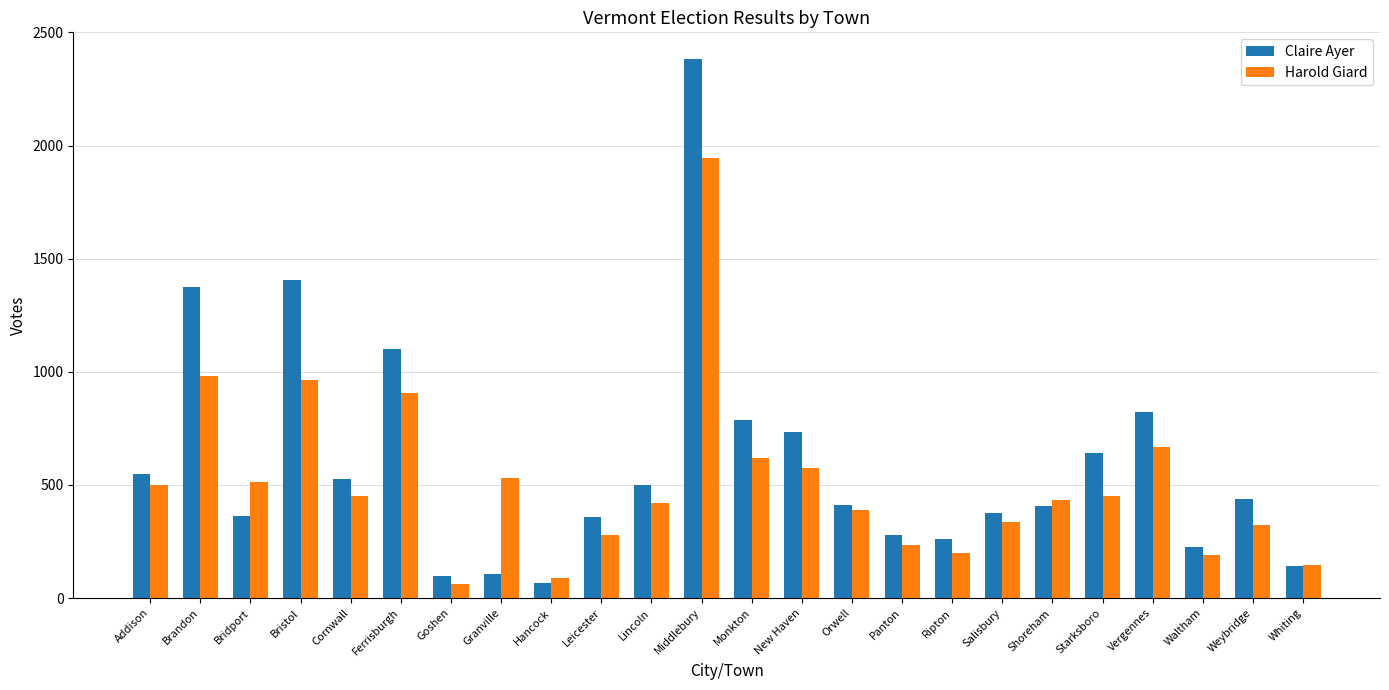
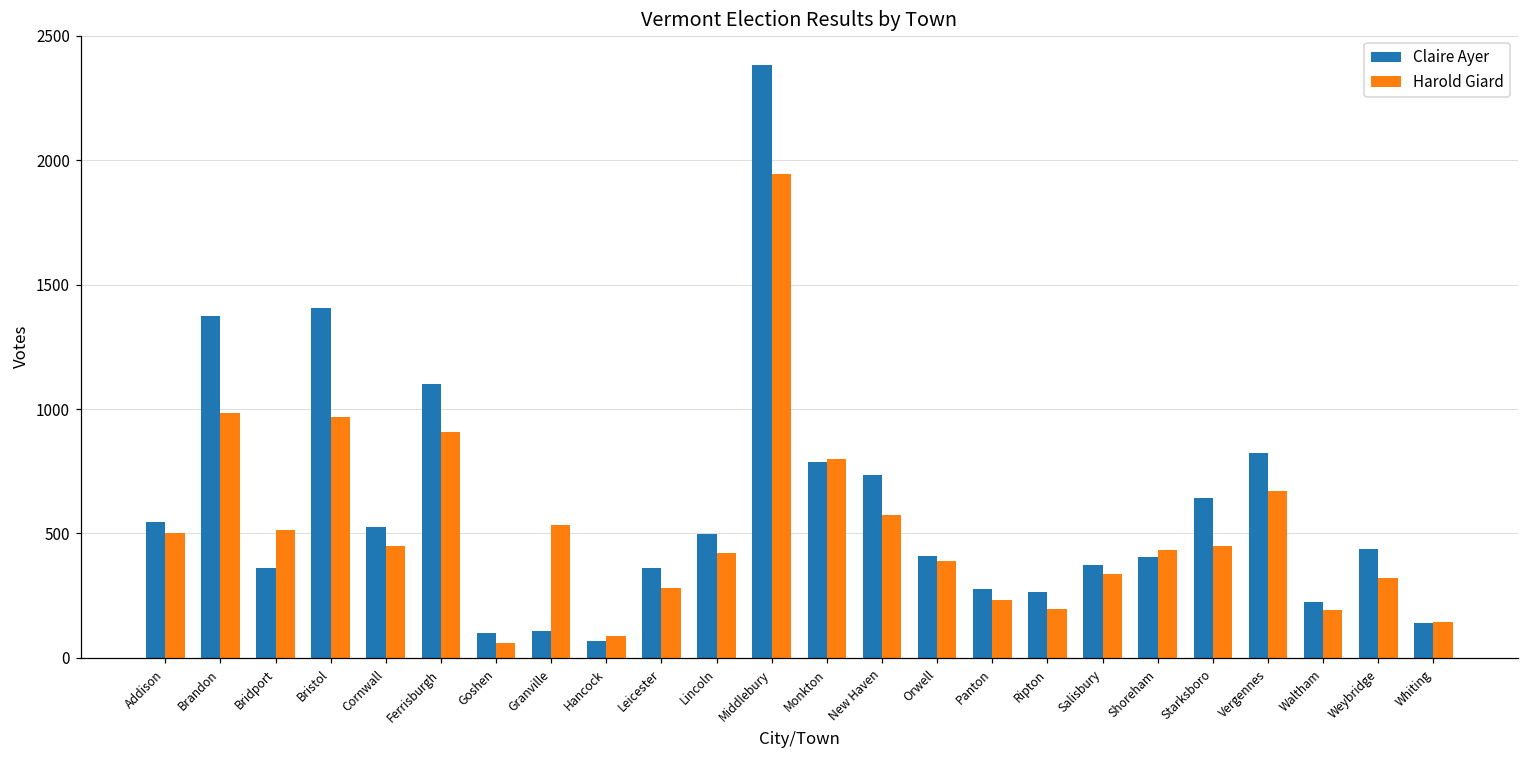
Harold Giard, Monkton: 620 -> 800
